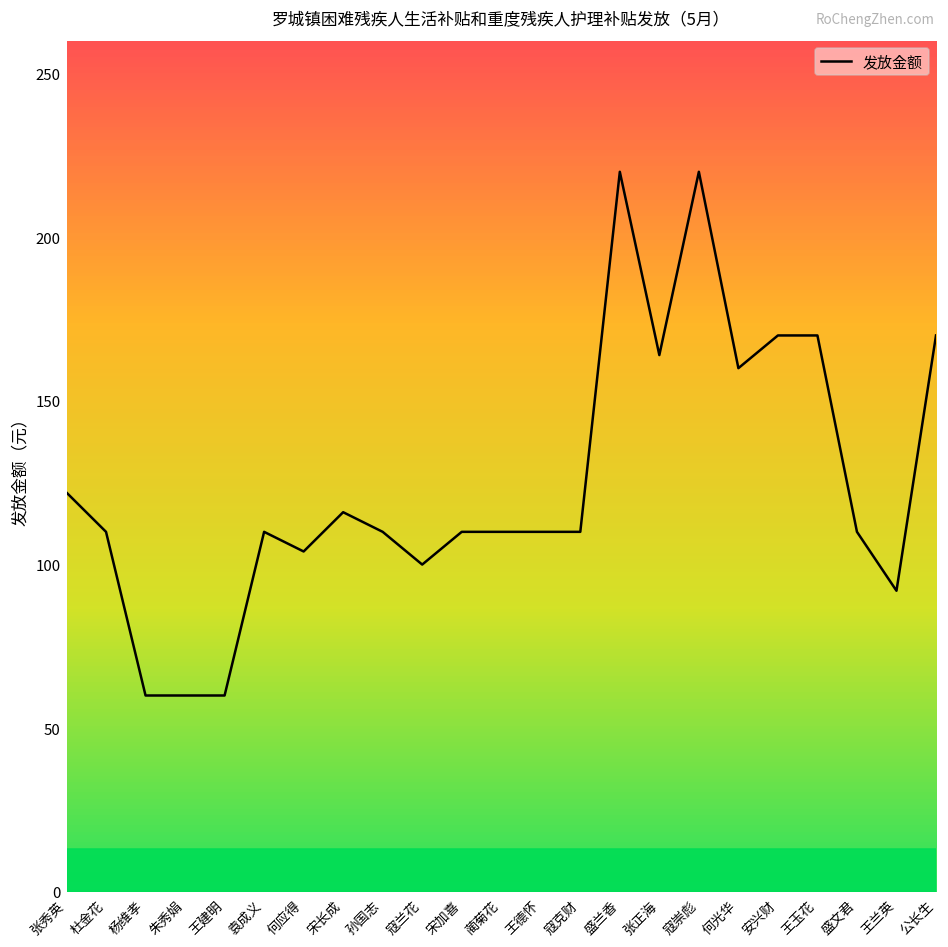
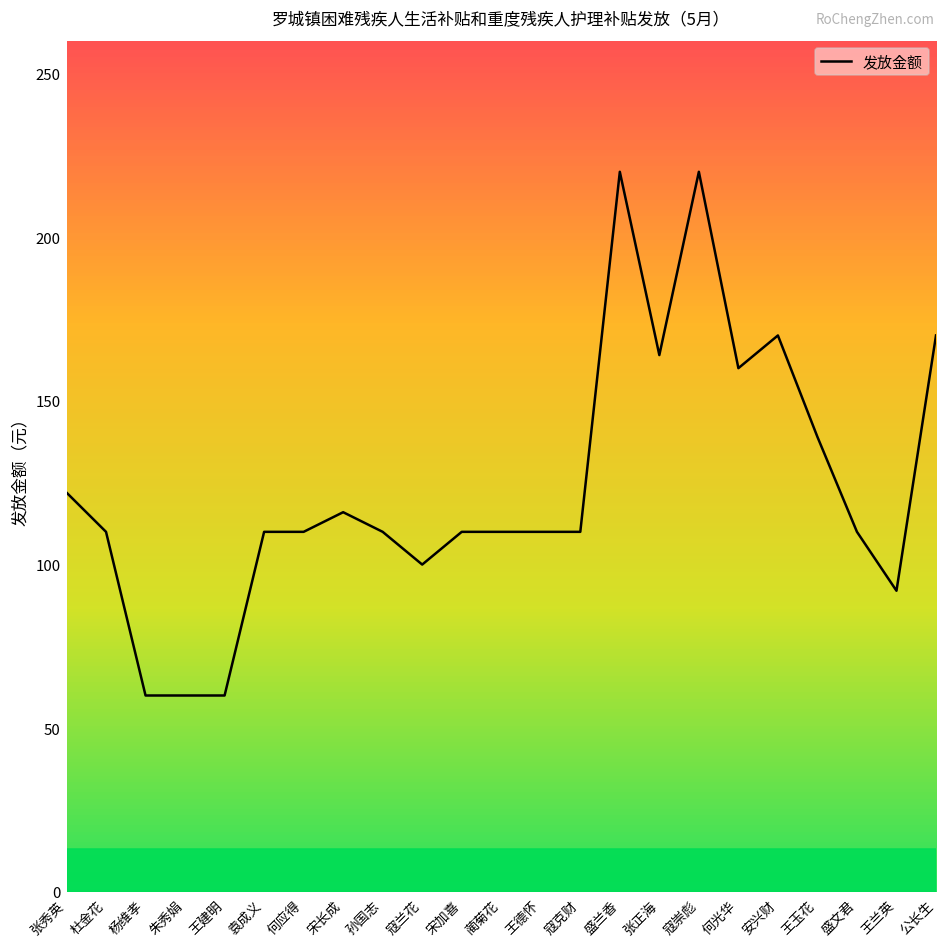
何应得: 104 -> 110
王玉花: 170 -> 139
